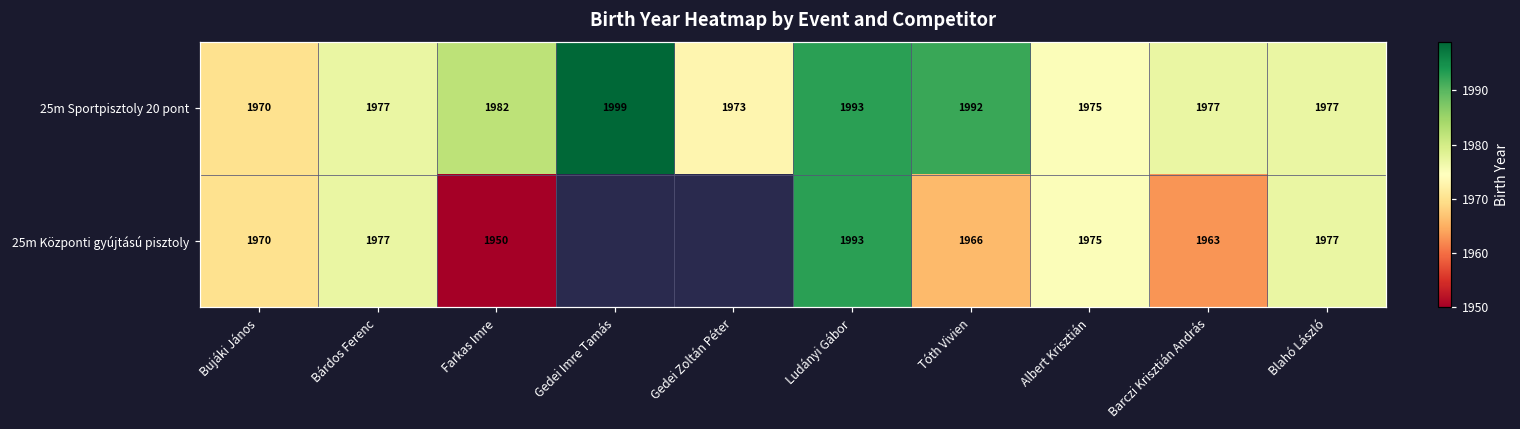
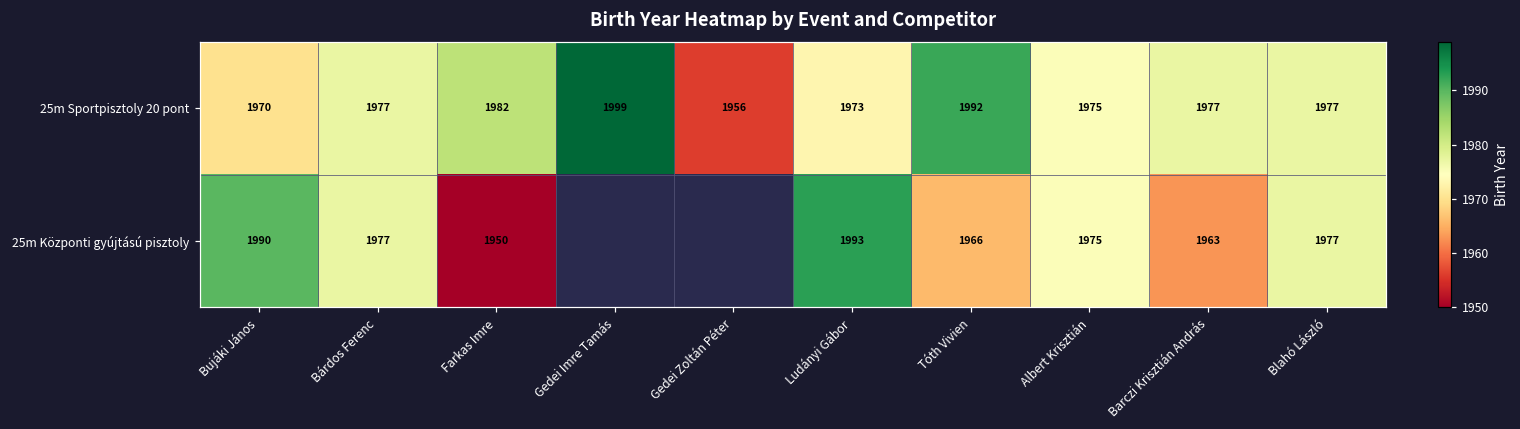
25m Sportpisztoly 20 pont, Gedei Zoltán Péter: 1973 -> 1956
25m Sportpisztoly 20 pont, Ludányi Gábor: 1993 -> 1973
25m Központi gyújtású pisztoly, Bujáki János: 1970 -> 1990
